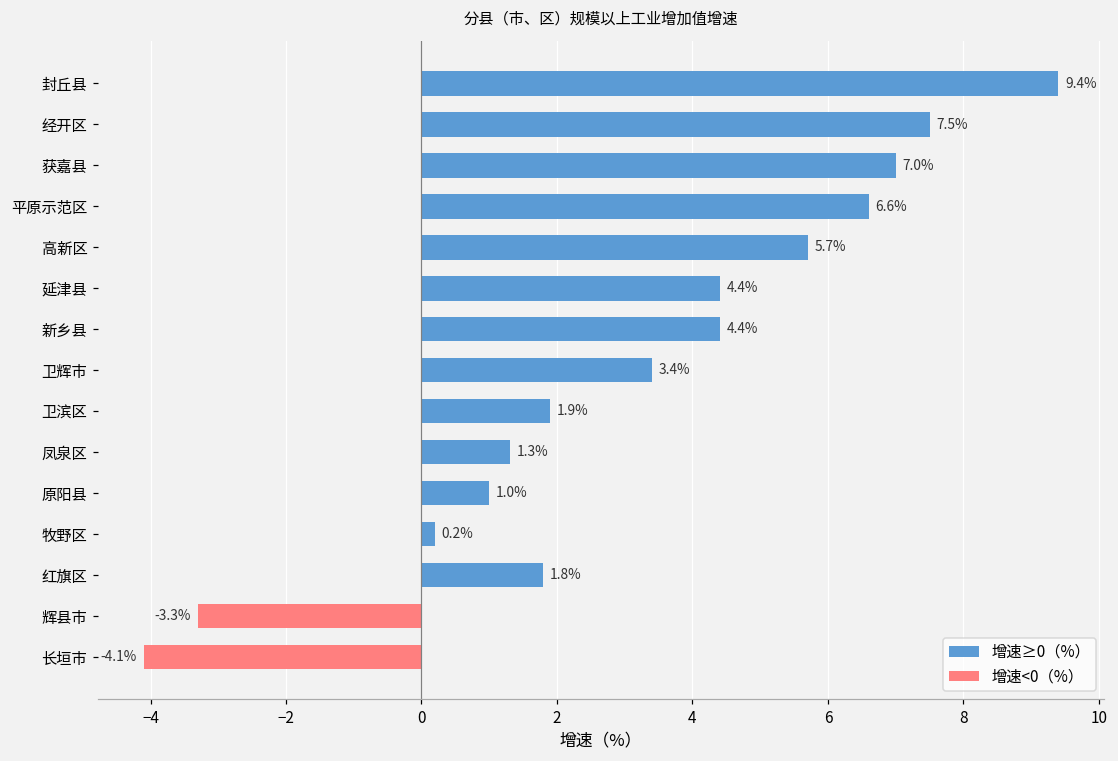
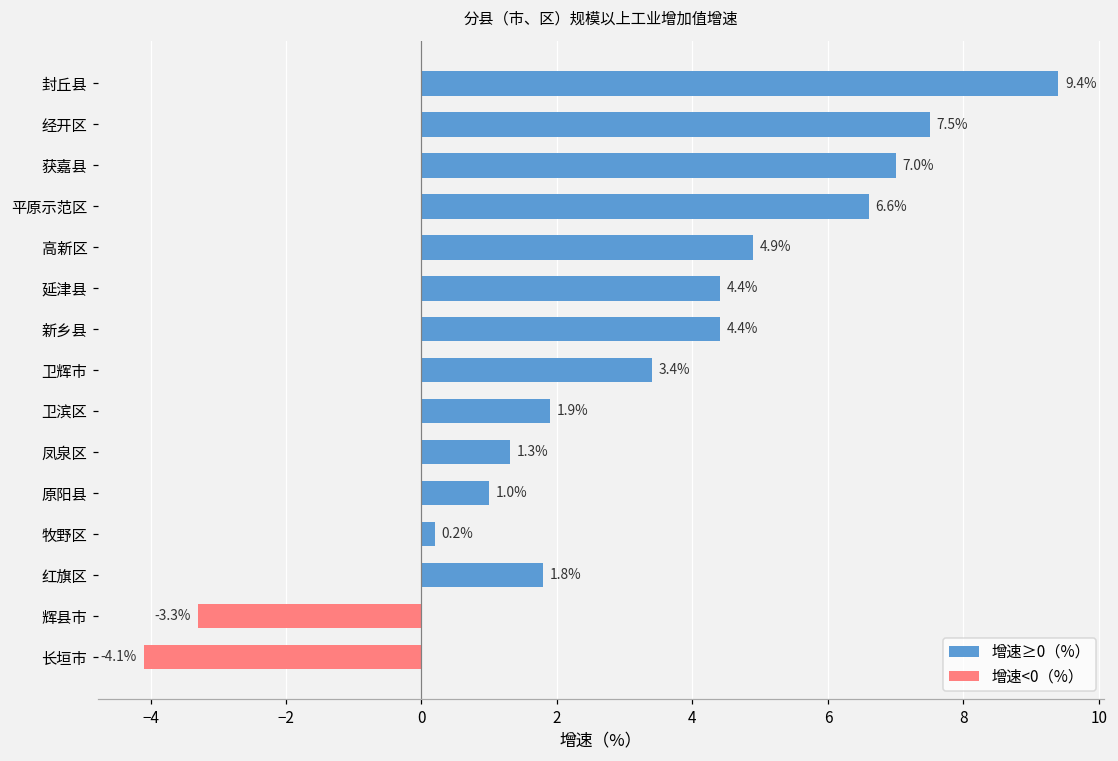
增速≥0（%）, 高新区: 5.7% -> 4.9%
